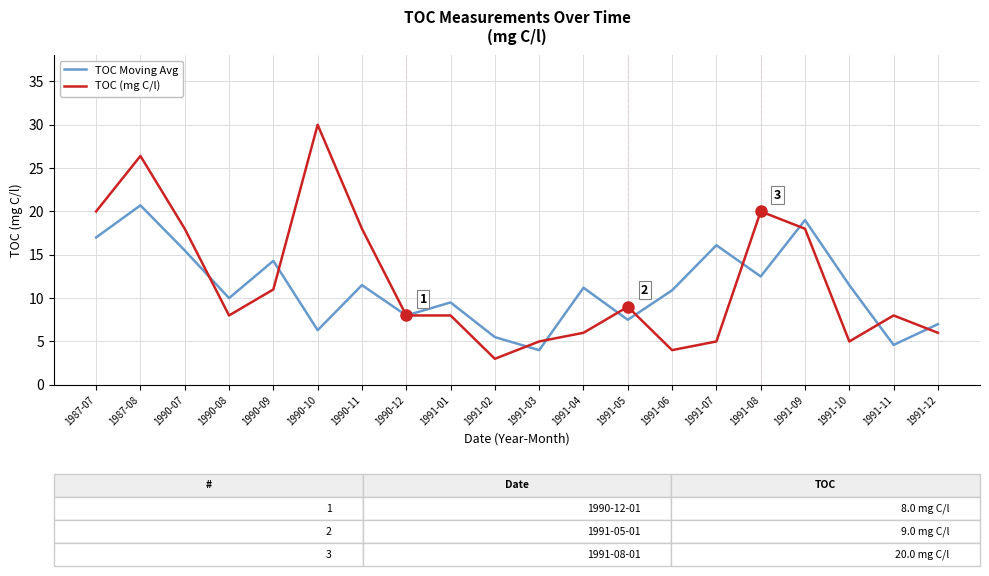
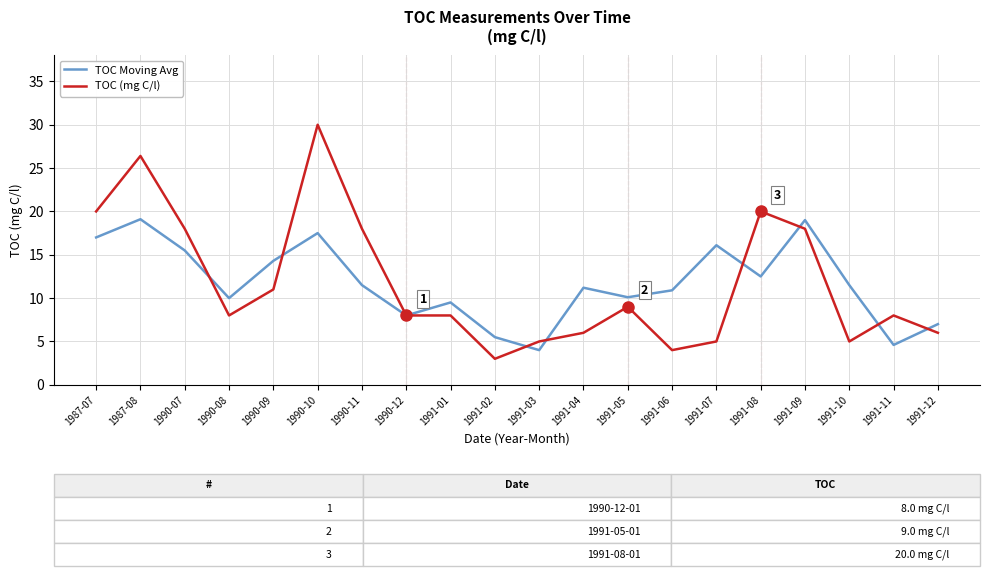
TOC Moving Avg, 1987-08: 21 -> 19
TOC Moving Avg, 1990-10: 6 -> 18
TOC Moving Avg, 1991-05: 8 -> 10
